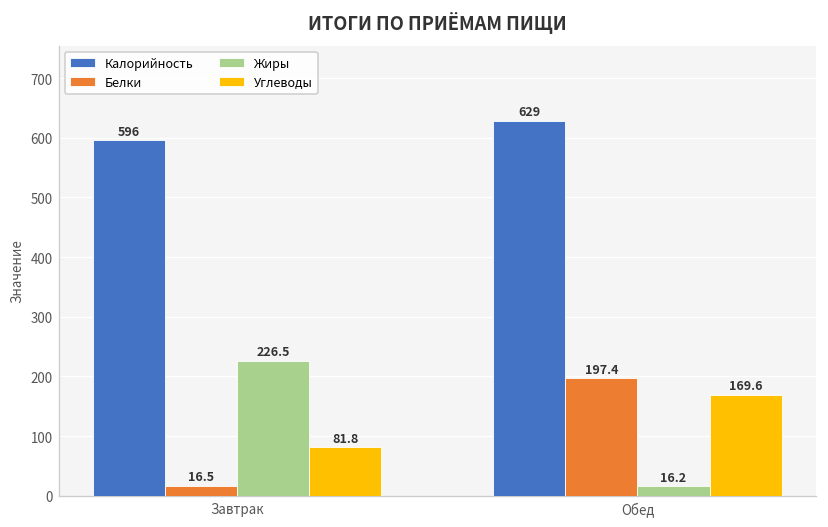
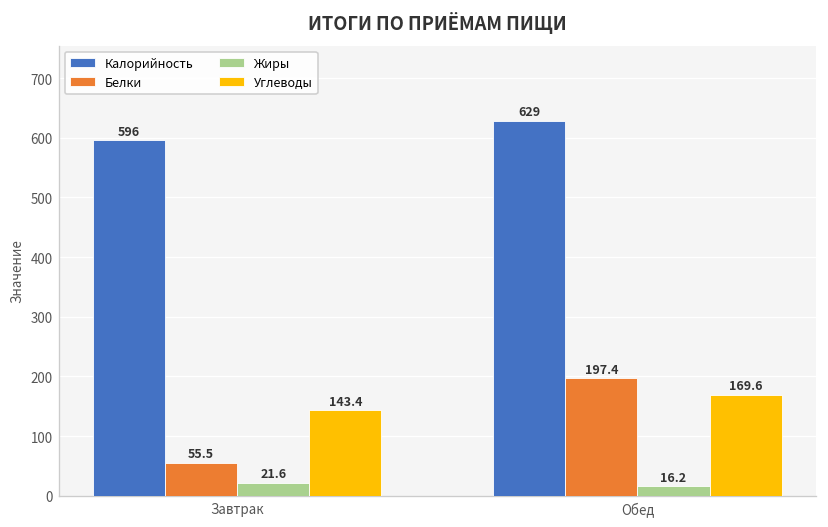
Белки, Завтрак: 16.5 -> 55.5
Жиры, Завтрак: 226.5 -> 21.6
Углеводы, Завтрак: 81.8 -> 143.4
